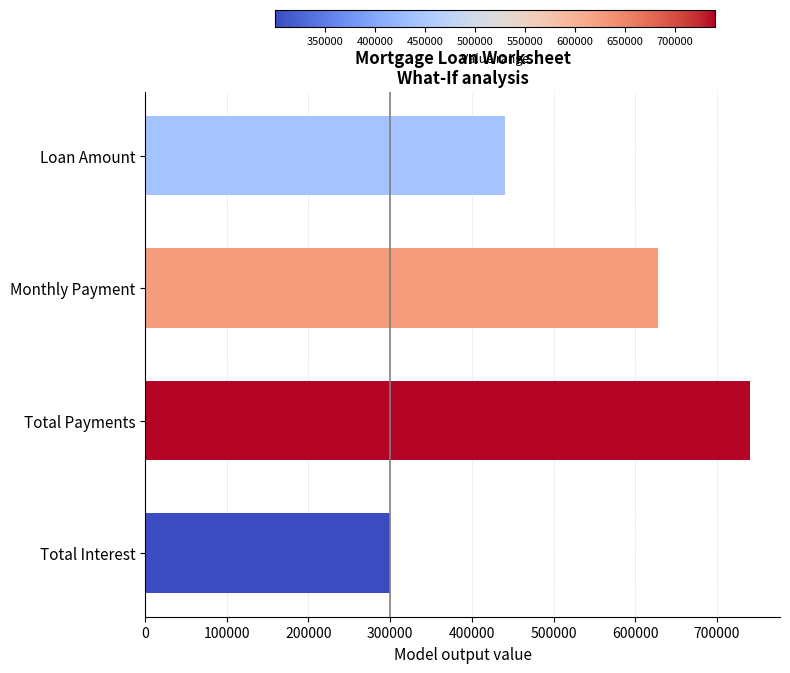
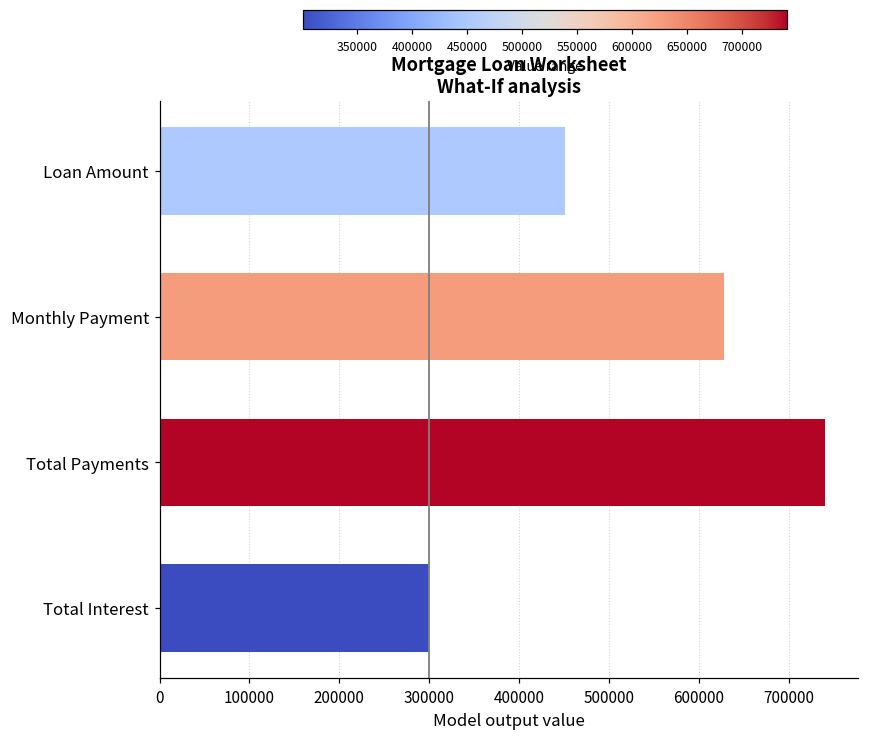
Loan Amount: 440000 -> 450000
